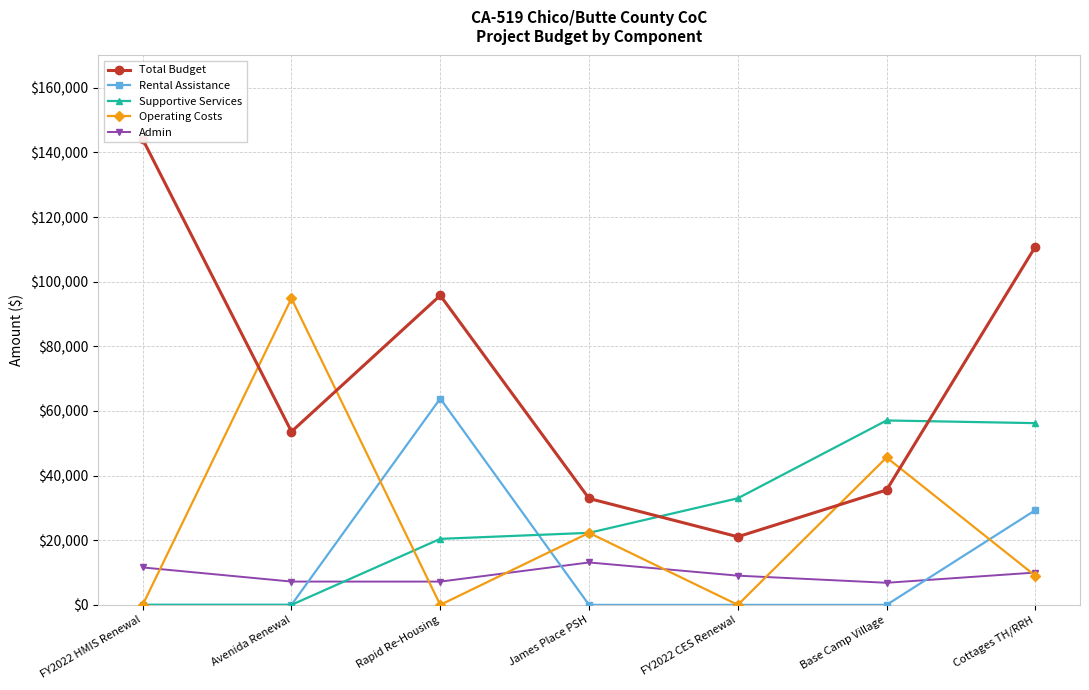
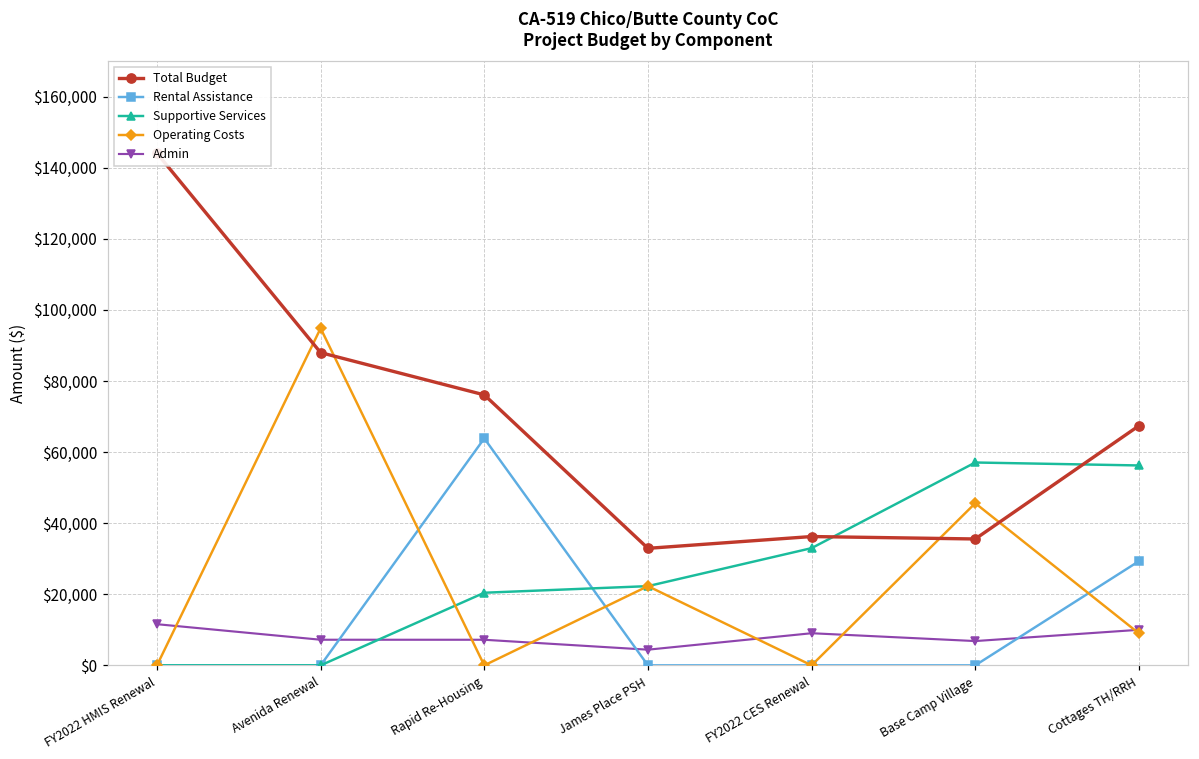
Total Budget, Avenida Renewal: $54,000 -> $88,000
Total Budget, Rapid Re-Housing: $96,000 -> $76,000
Admin, James Place PSH: $13,000 -> $4,000
Total Budget, FY2022 CES Renewal: $21,000 -> $36,000
Total Budget, Cottages TH/RRH: $111,000 -> $67,000
